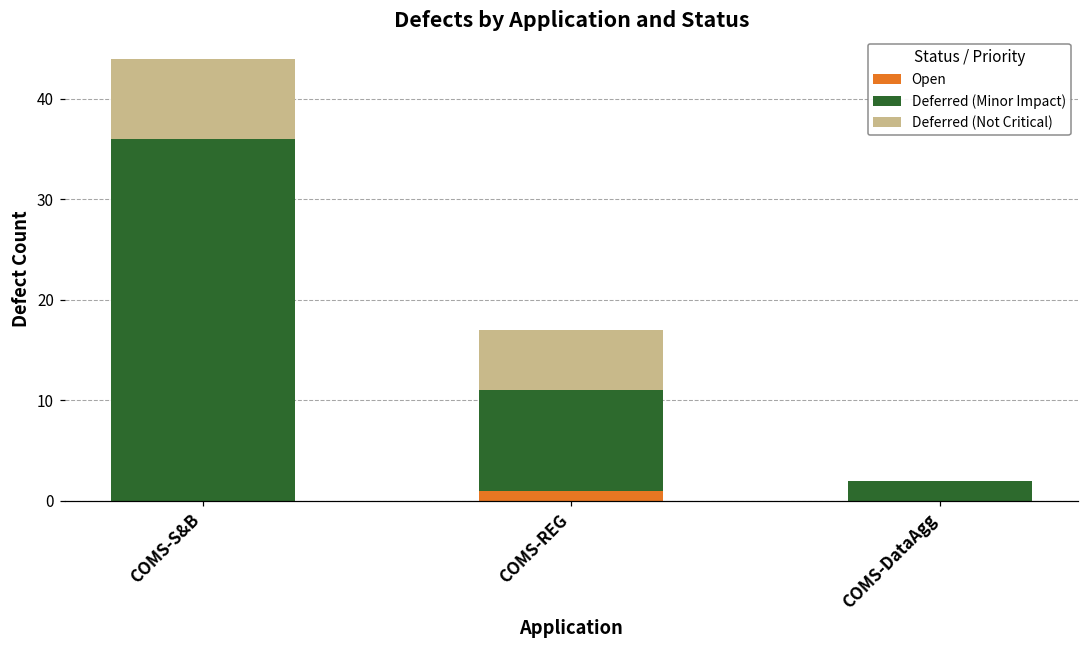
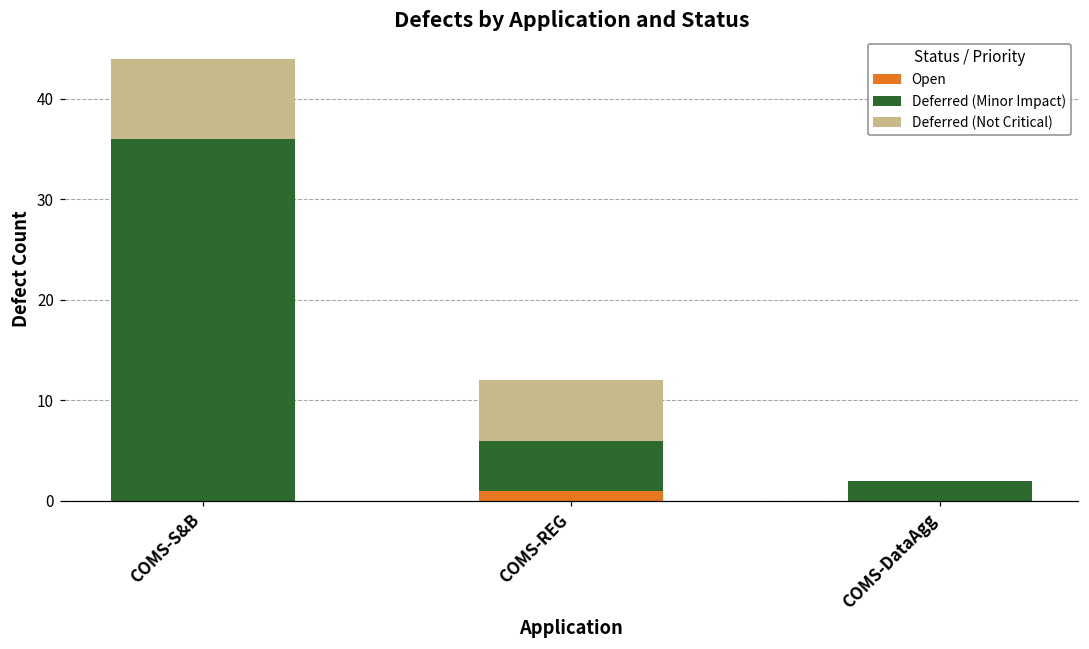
Deferred (Minor Impact), COMS-REG: 10 -> 5
